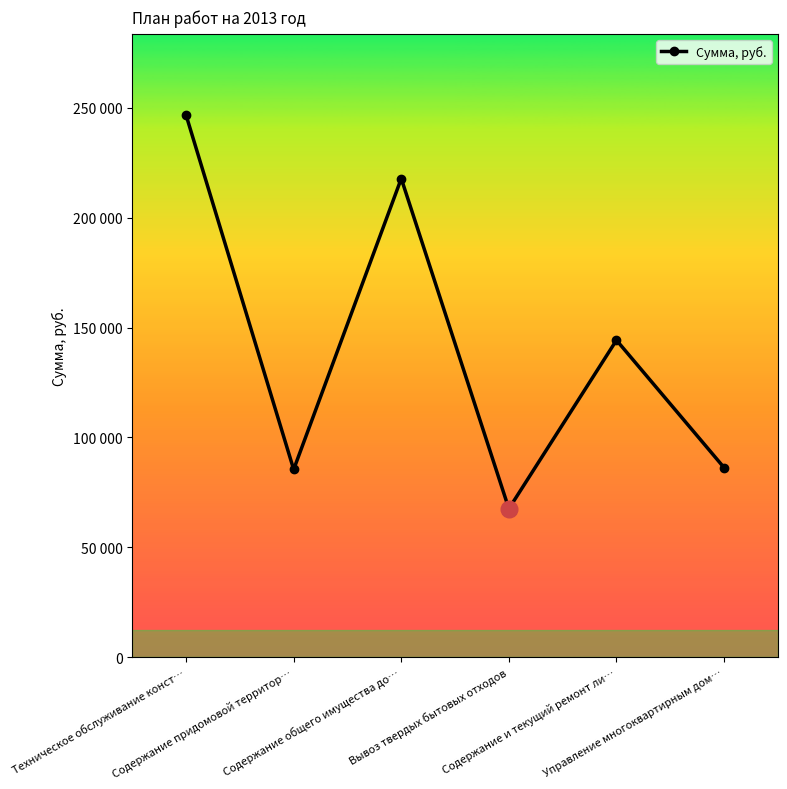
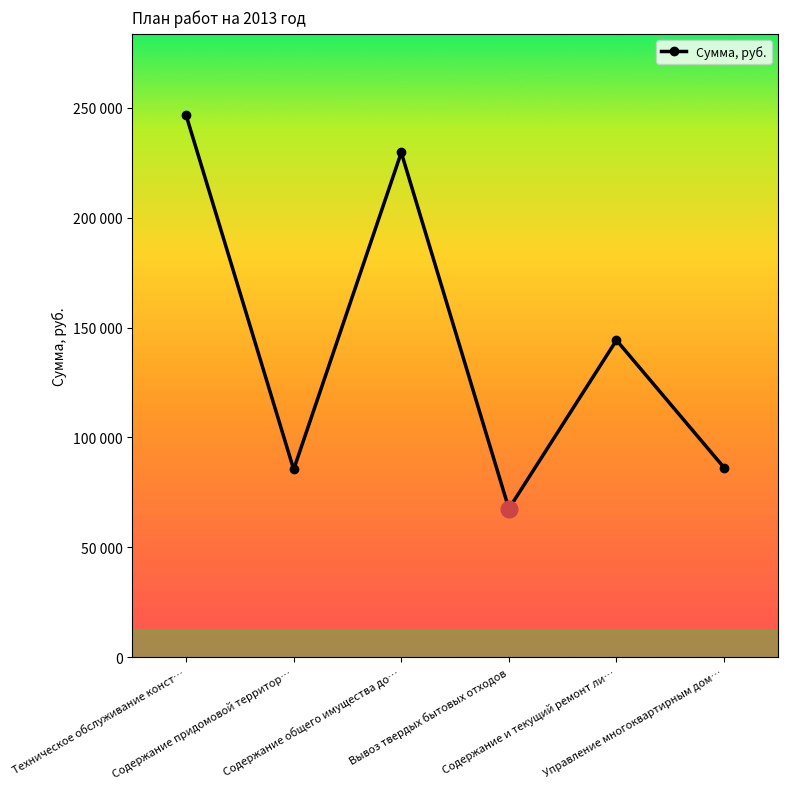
Сумма, руб., Содержание общего имущества до…: 218000 -> 230000
